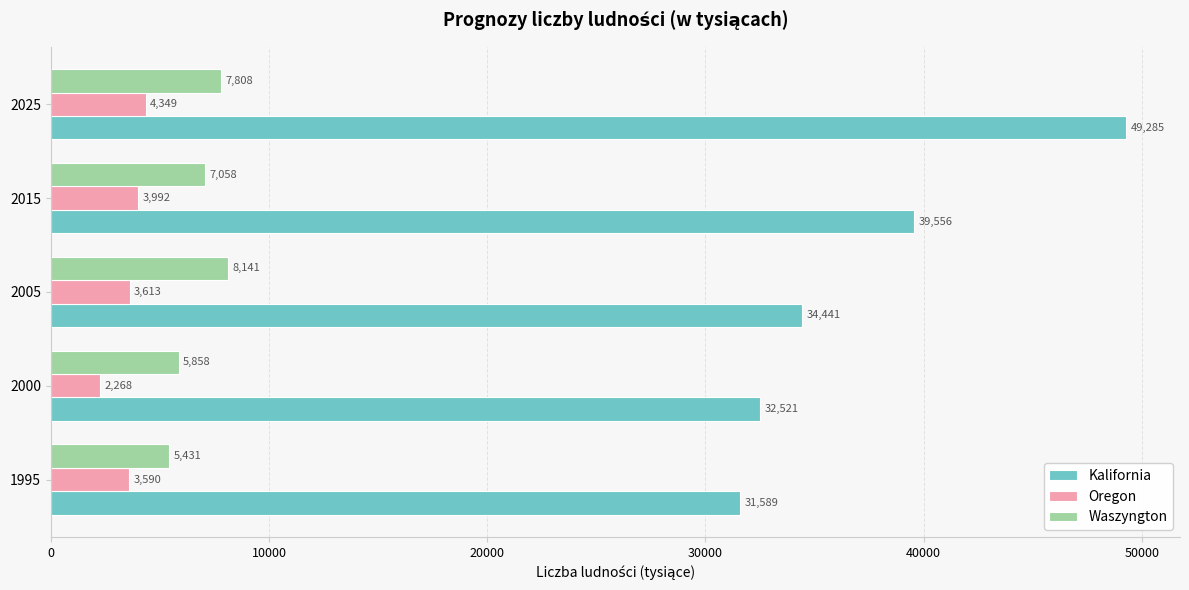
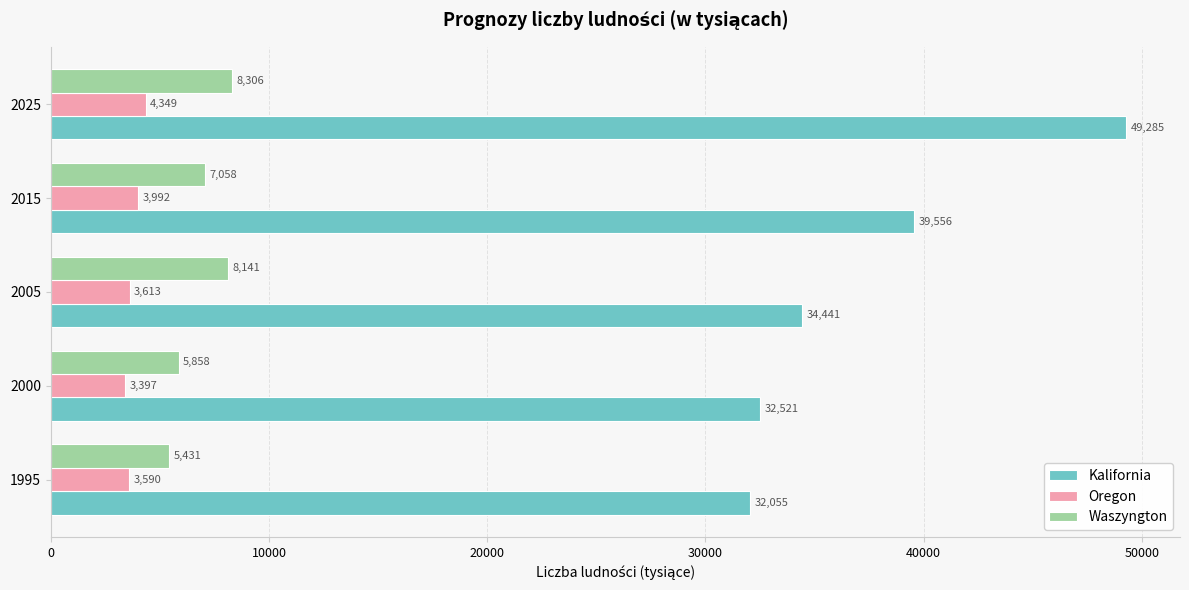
Waszyngton, 2025: 7,808 -> 8,306
Oregon, 2000: 2,268 -> 3,397
Kalifornia, 1995: 31,589 -> 32,055
